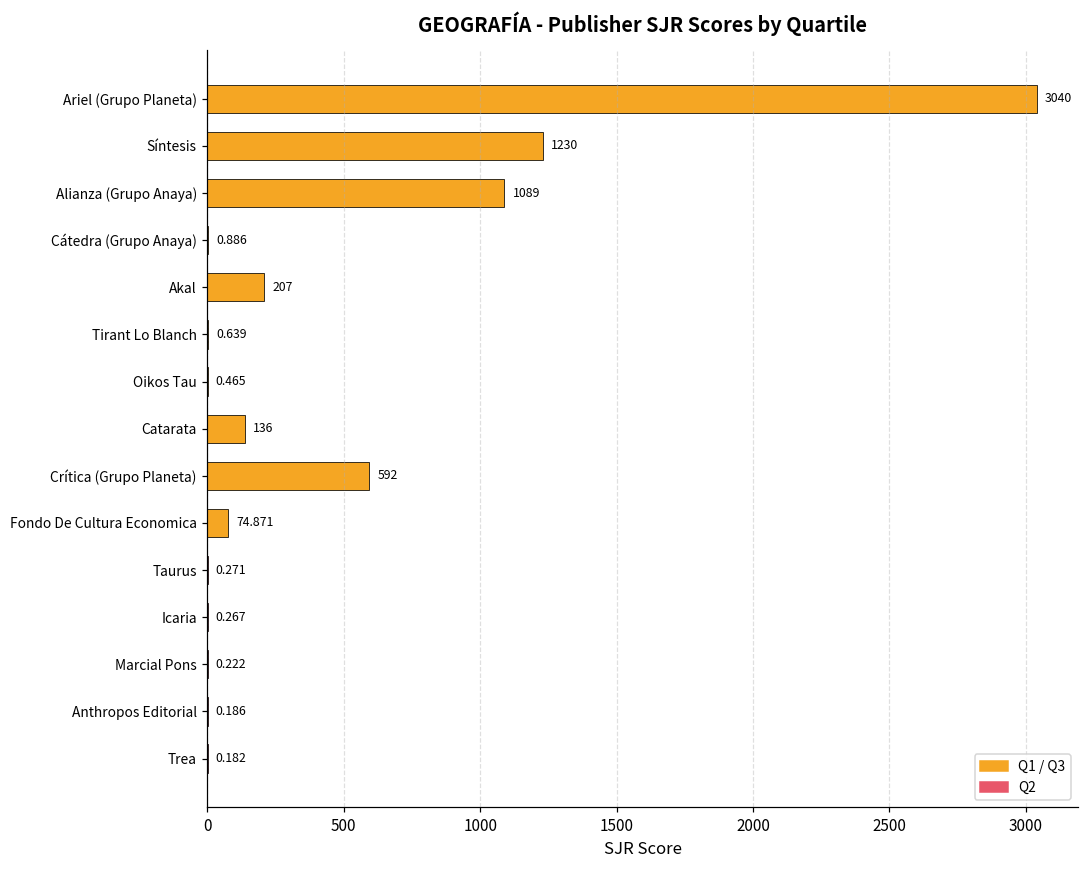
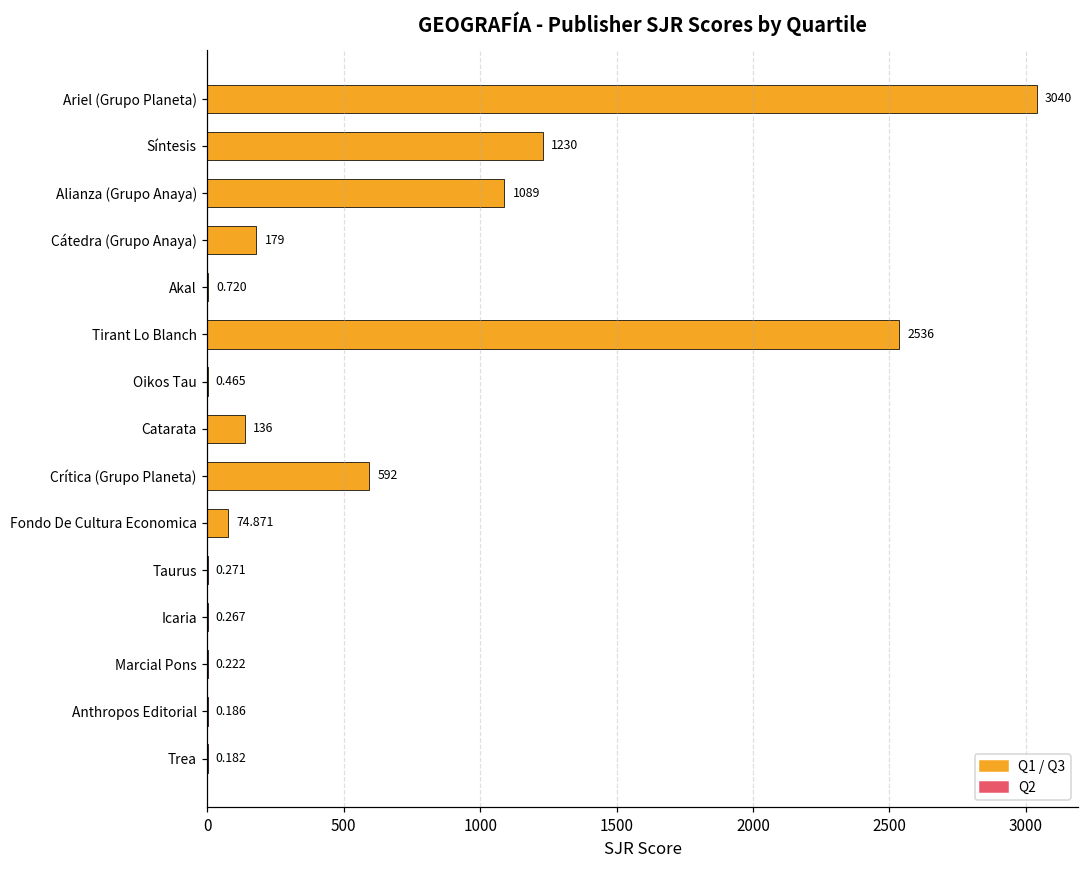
Cátedra (Grupo Anaya): 0.886 -> 179
Akal: 207 -> 0.720
Tirant Lo Blanch: 0.639 -> 2536
